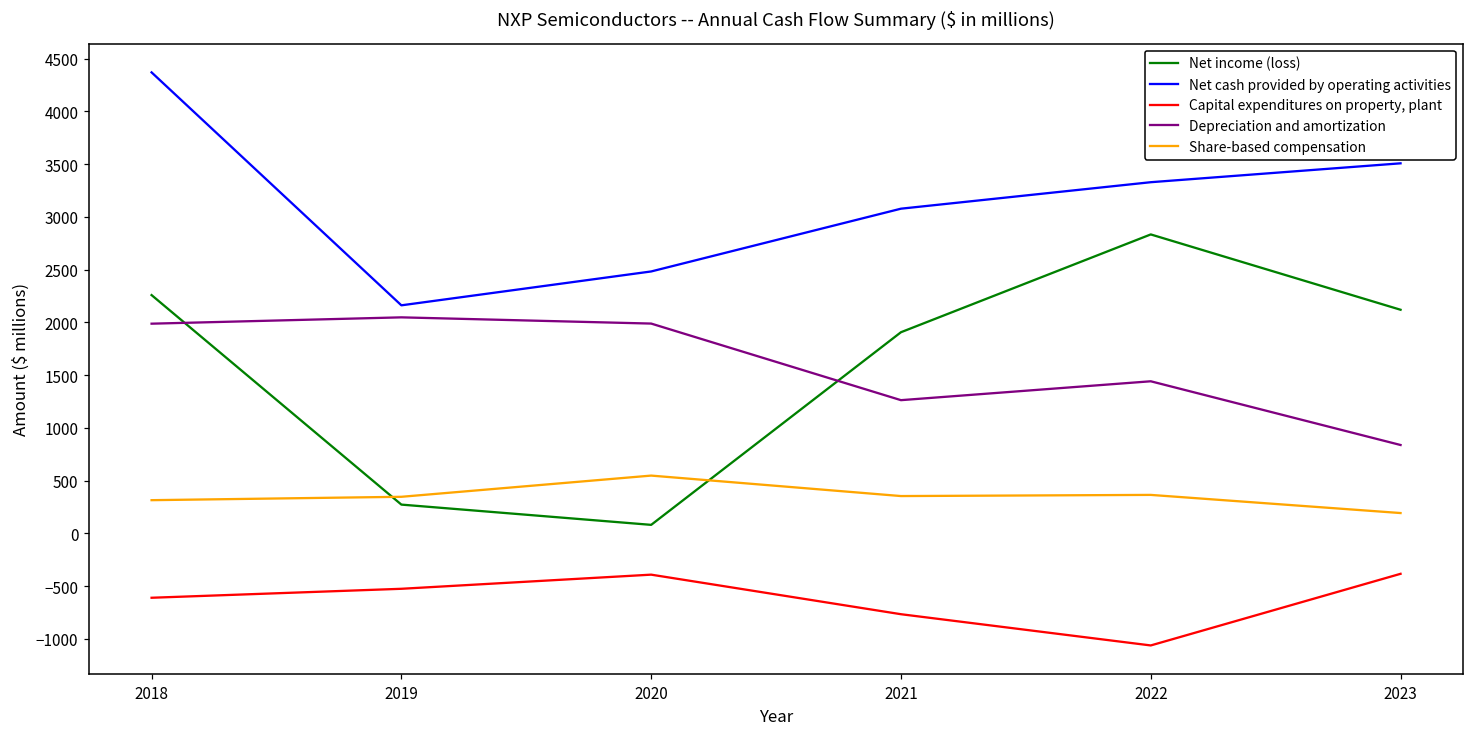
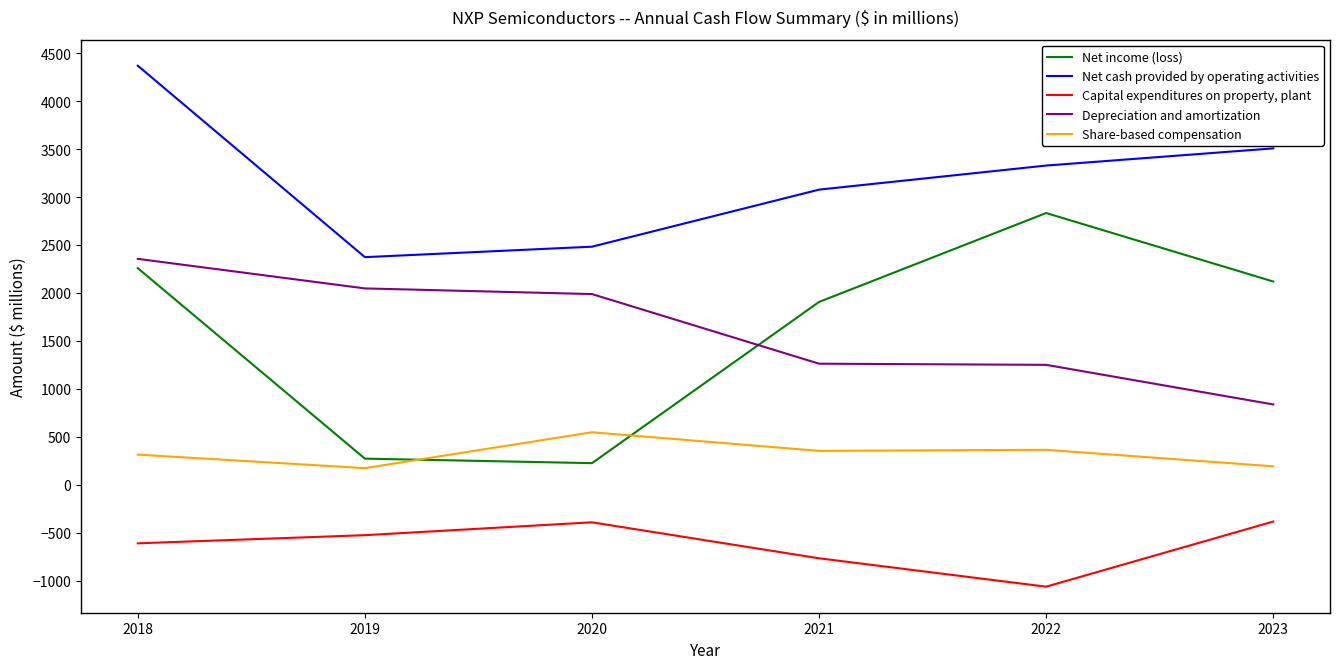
Depreciation and amortization, 2018: 2000 -> 2400
Net cash provided by operating activities, 2019: 2200 -> 2400
Share-based compensation, 2019: 300 -> 200
Net income (loss), 2020: 100 -> 200
Depreciation and amortization, 2022: 1400 -> 1300
